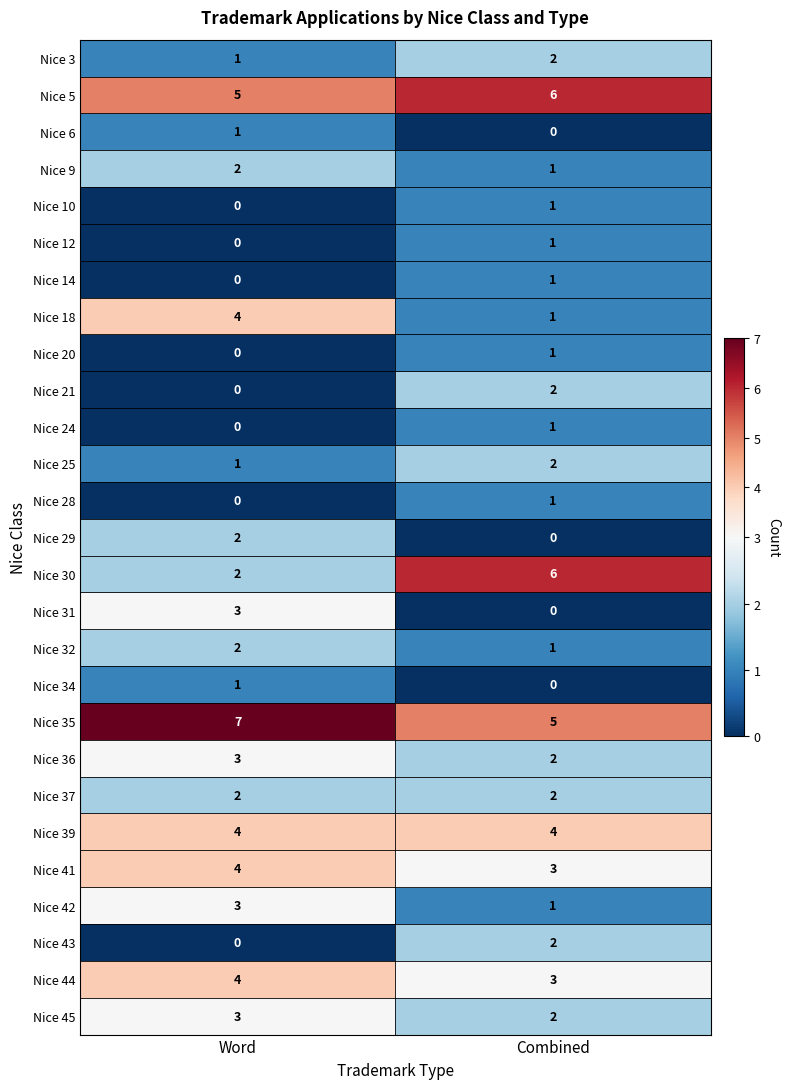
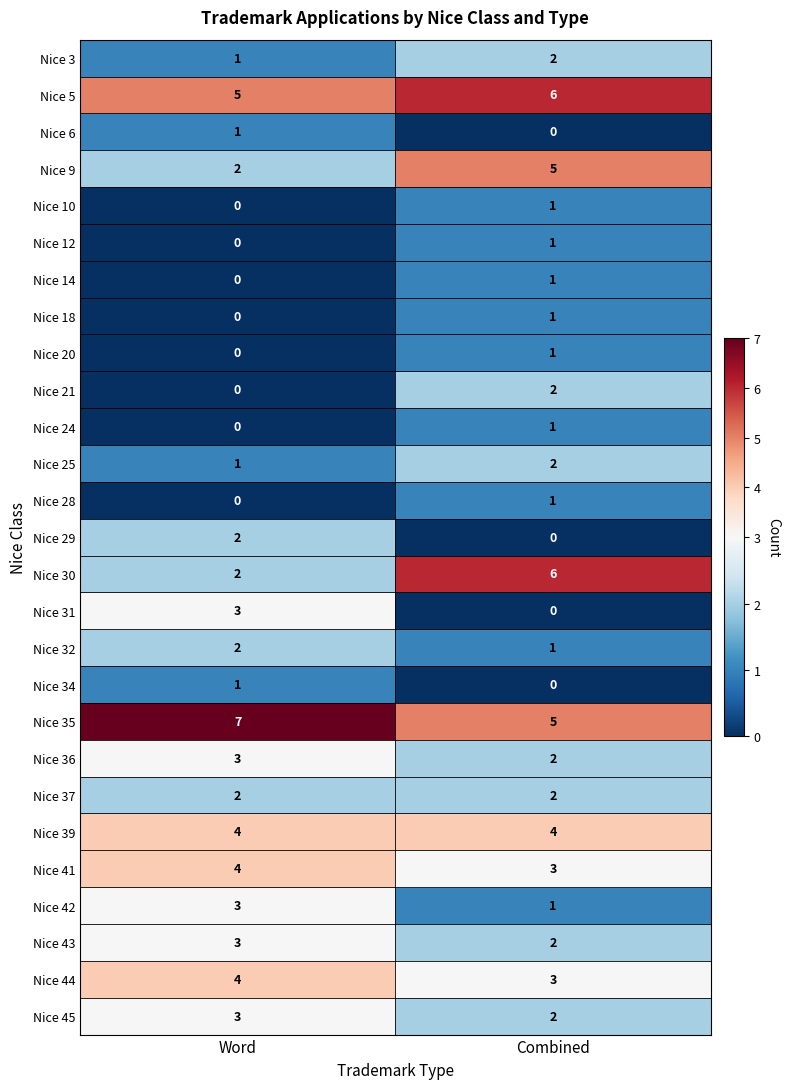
Nice 9, Combined: 1 -> 5
Nice 18, Word: 4 -> 0
Nice 43, Word: 0 -> 3
